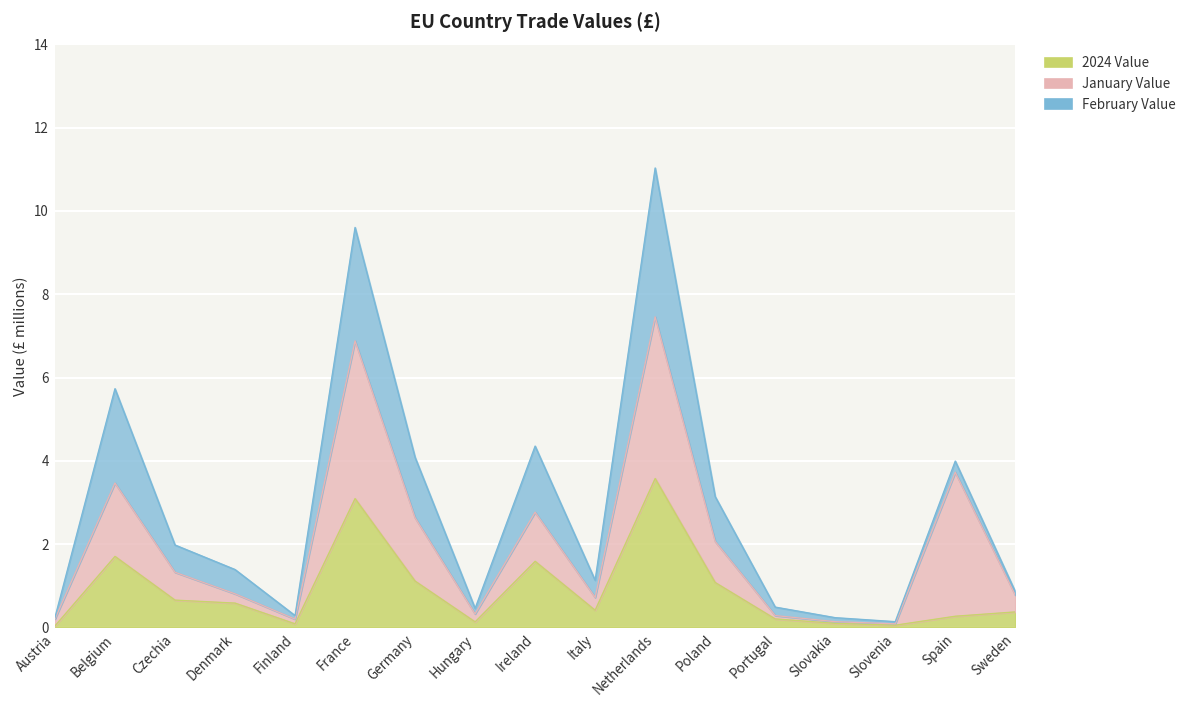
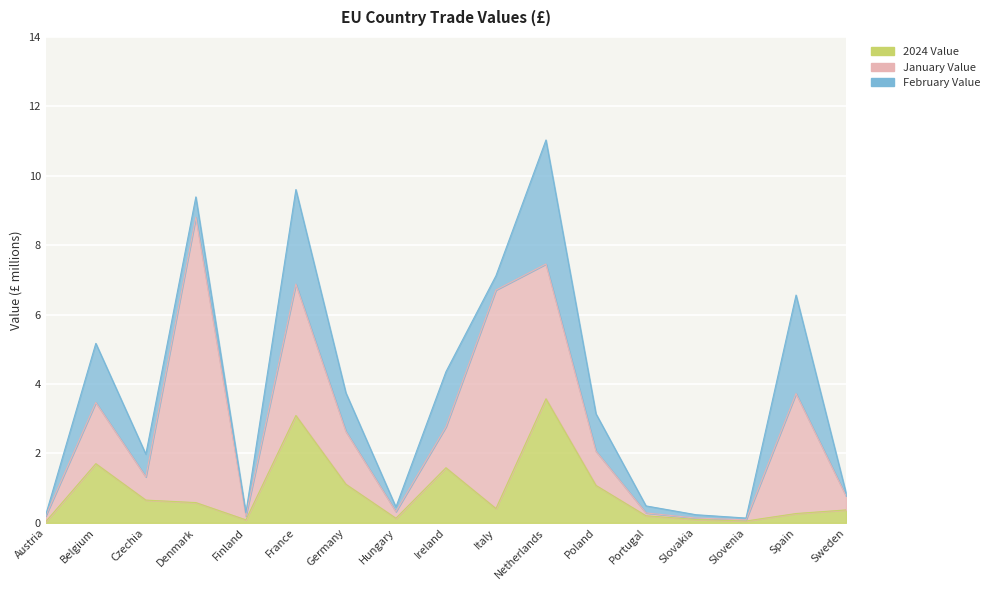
February Value, Belgium: 2.3 -> 1.7
January Value, Denmark: 0.2 -> 8.2
February Value, Germany: 1.4 -> 1.1
January Value, Italy: 0.3 -> 6.3
February Value, Spain: 0.3 -> 2.8
